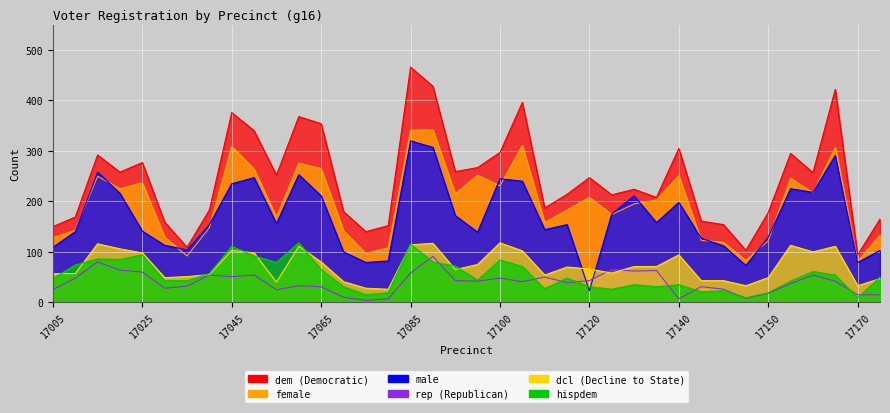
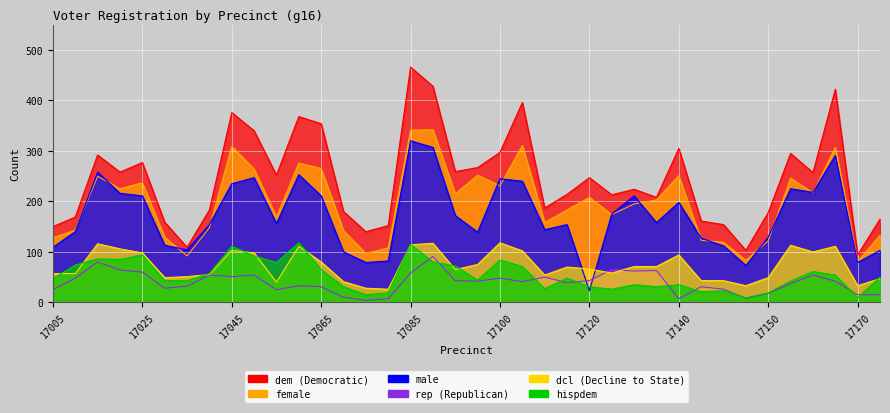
male, 17025: 140 -> 210
